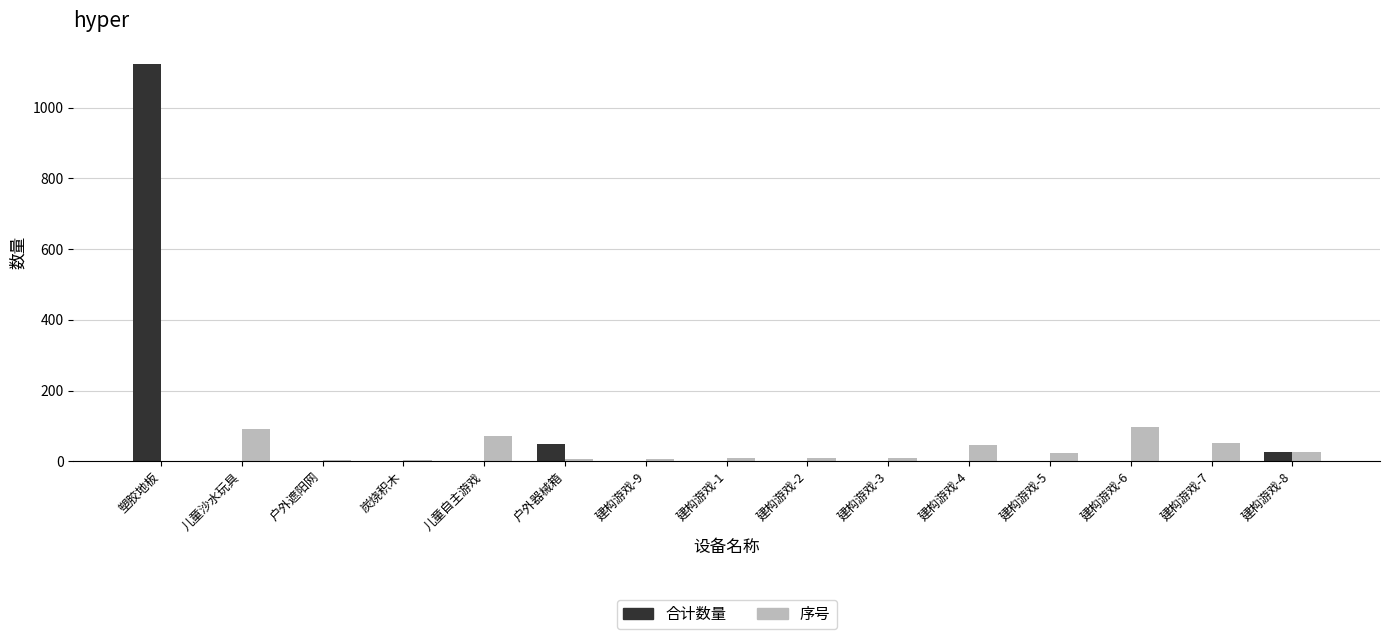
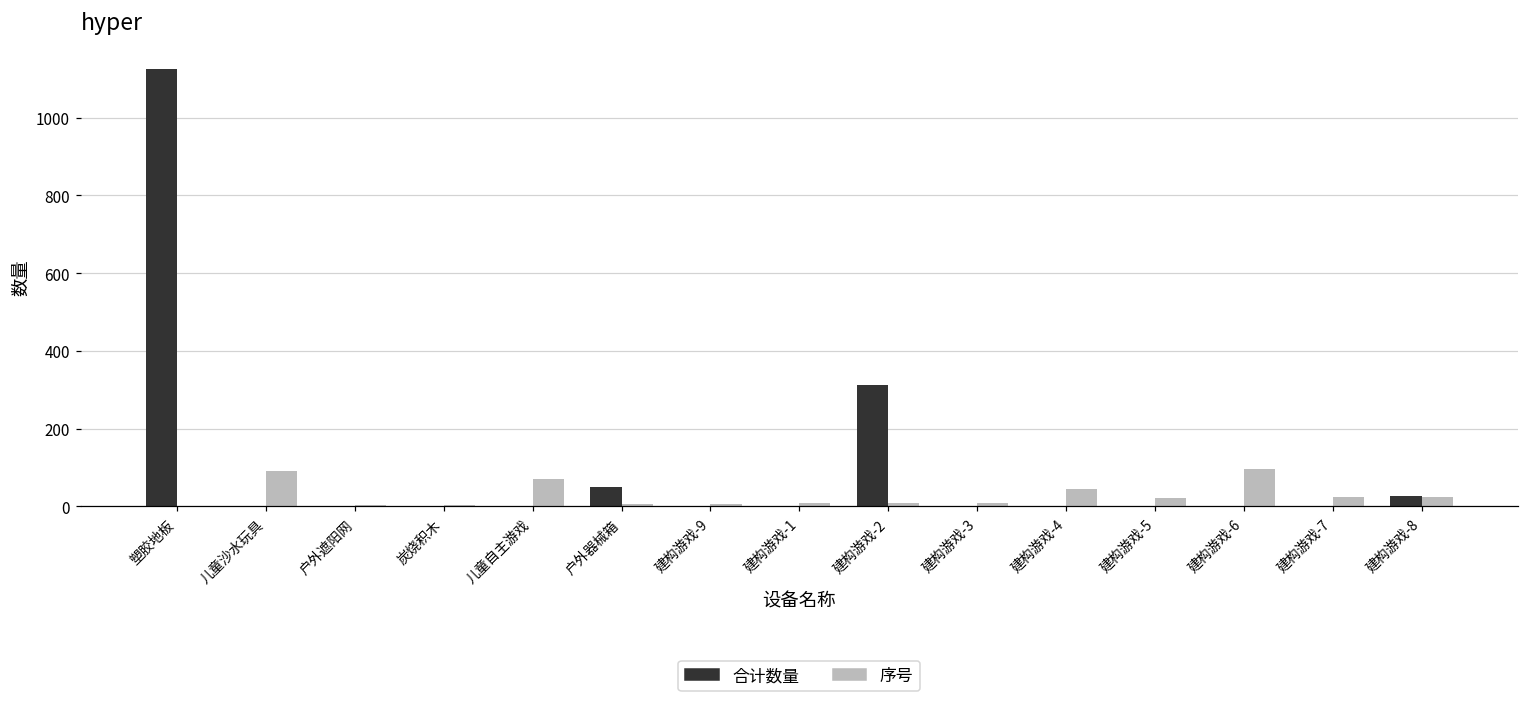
合计数量, 建构游戏-2: 0 -> 310
序号, 建构游戏-7: 50 -> 20
